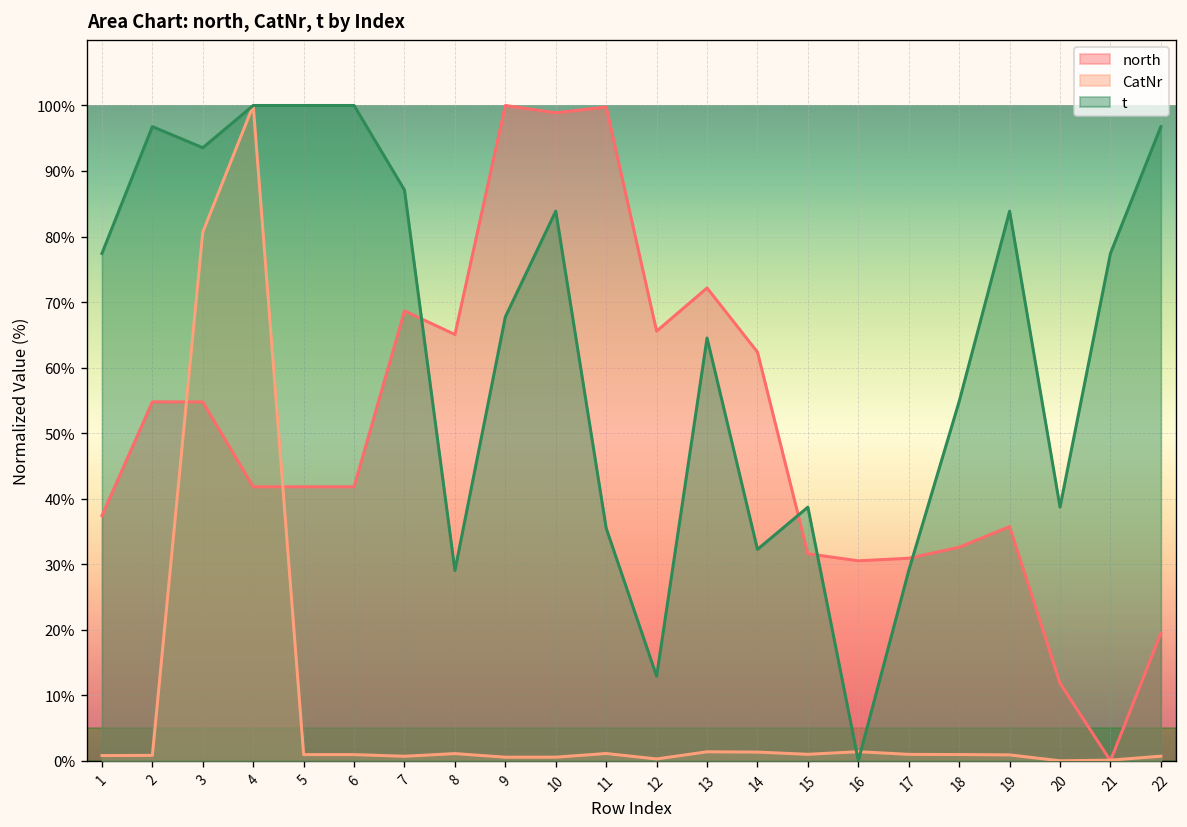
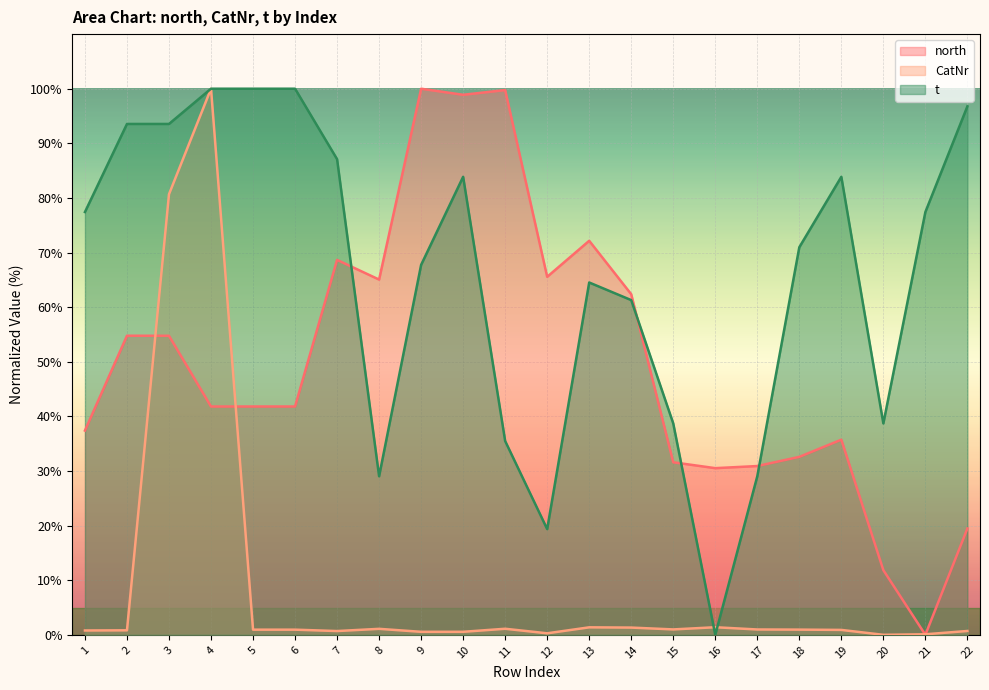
t, 2: 97% -> 94%
t, 12: 13% -> 19%
t, 14: 32% -> 61%
t, 18: 55% -> 71%
